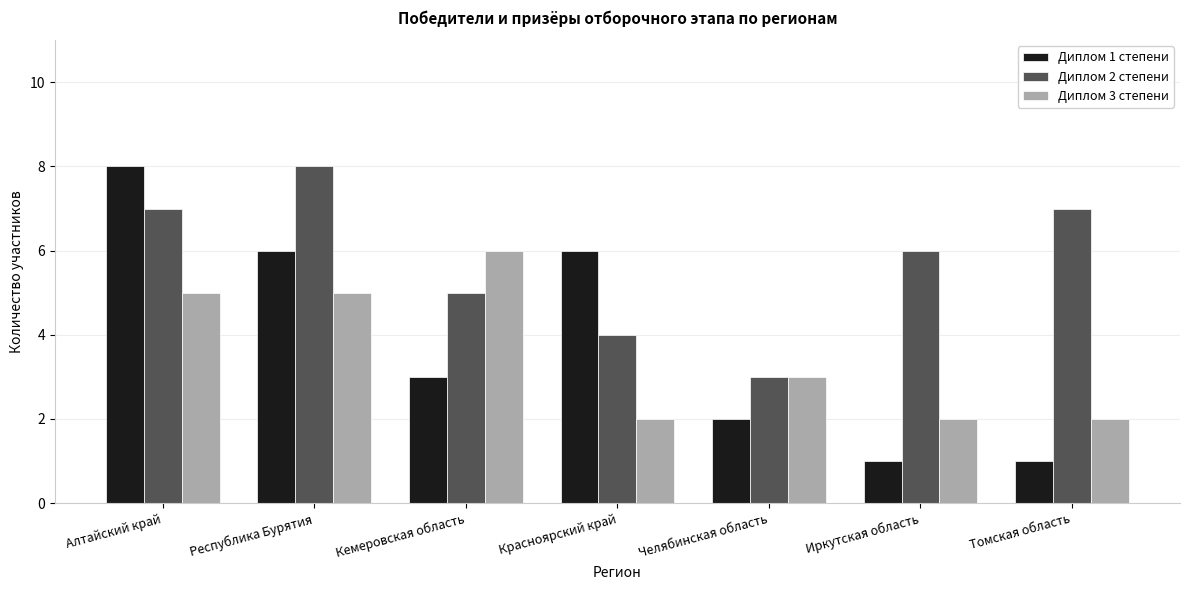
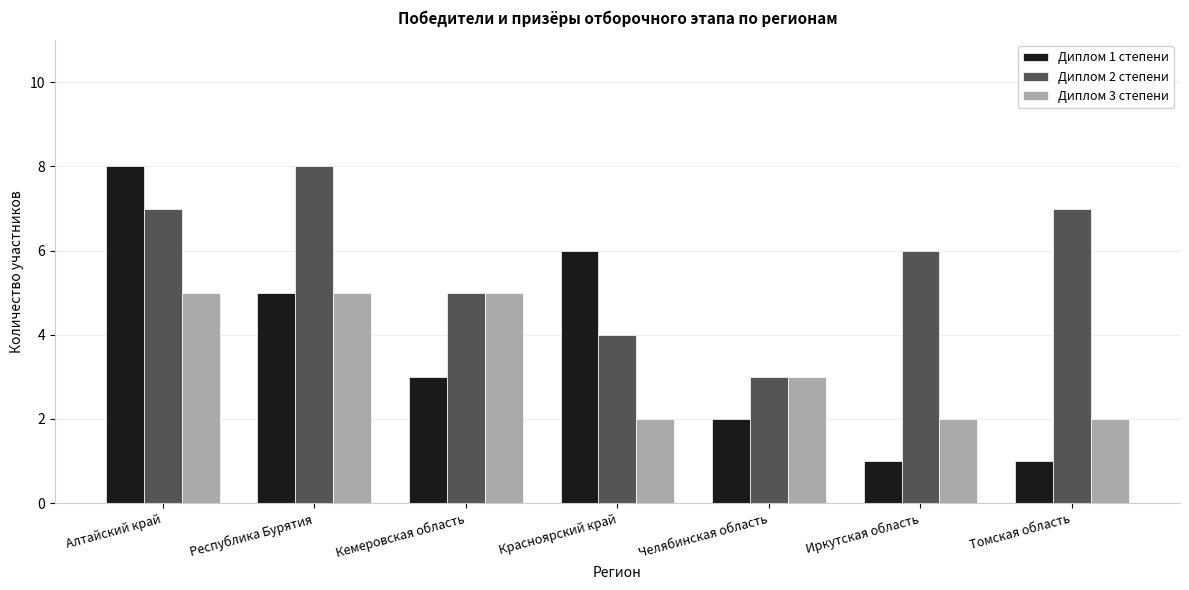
Диплом 1 степени, Республика Бурятия: 6 -> 5
Диплом 3 степени, Кемеровская область: 6 -> 5
